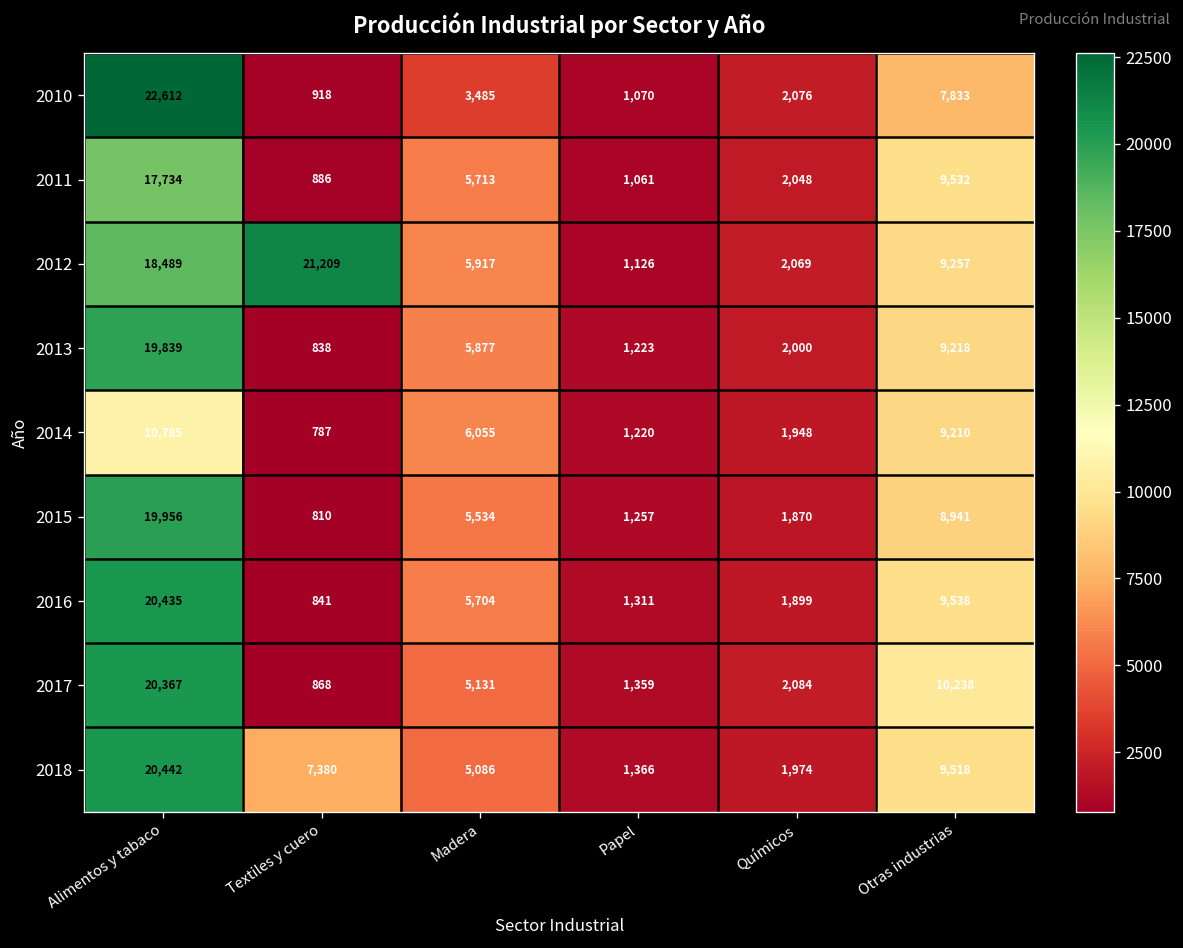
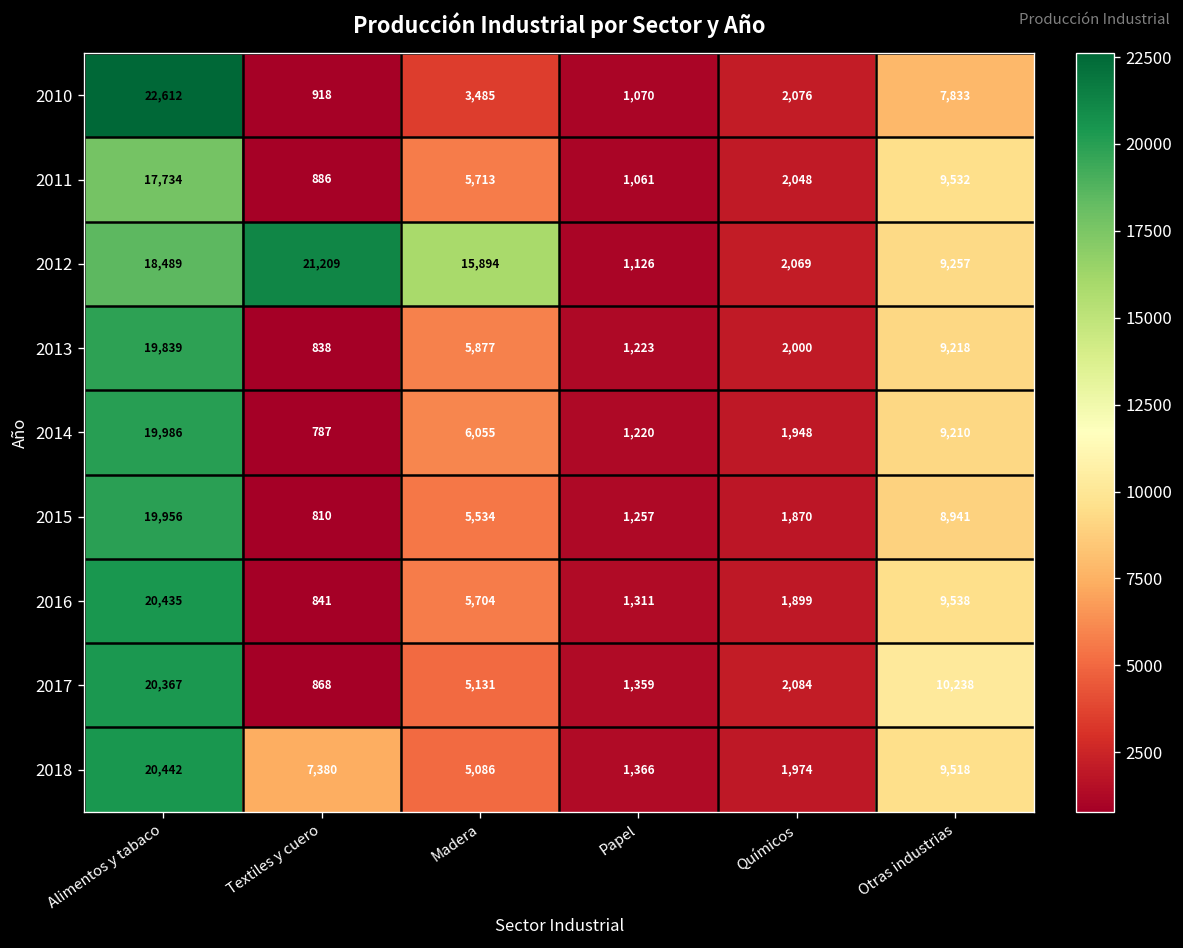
2012, Madera: 5,917 -> 15,894
2014, Alimentos y tabaco: 10,785 -> 19,986
